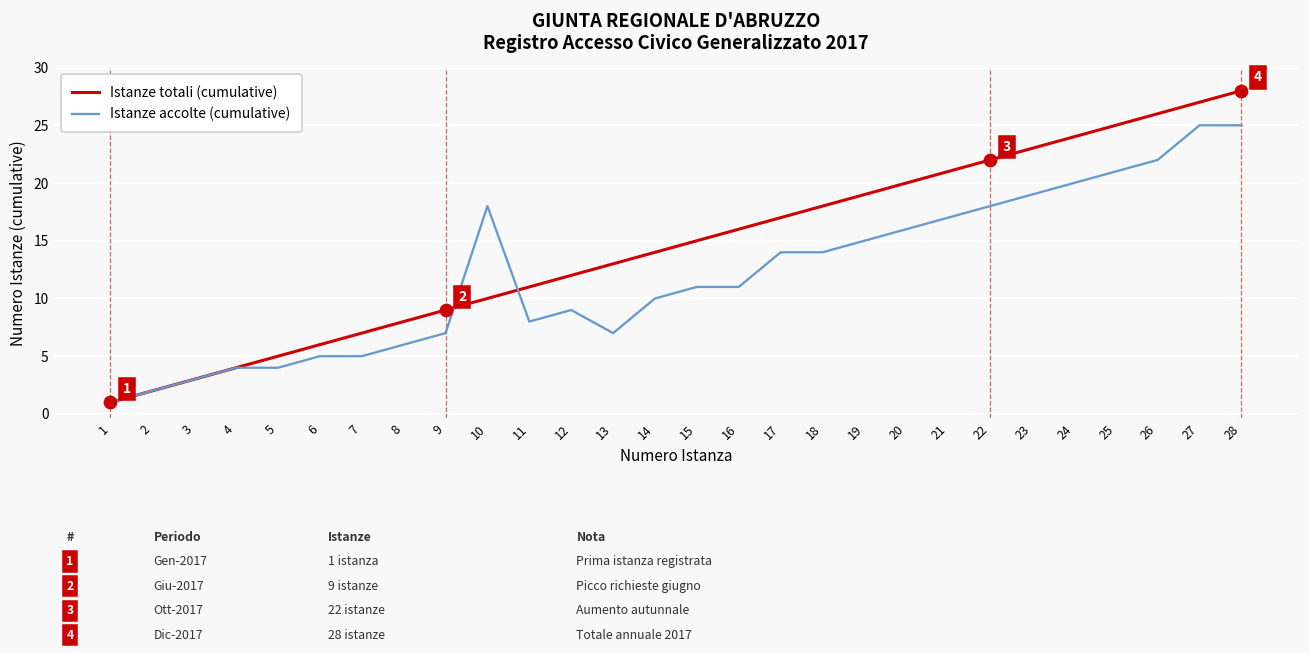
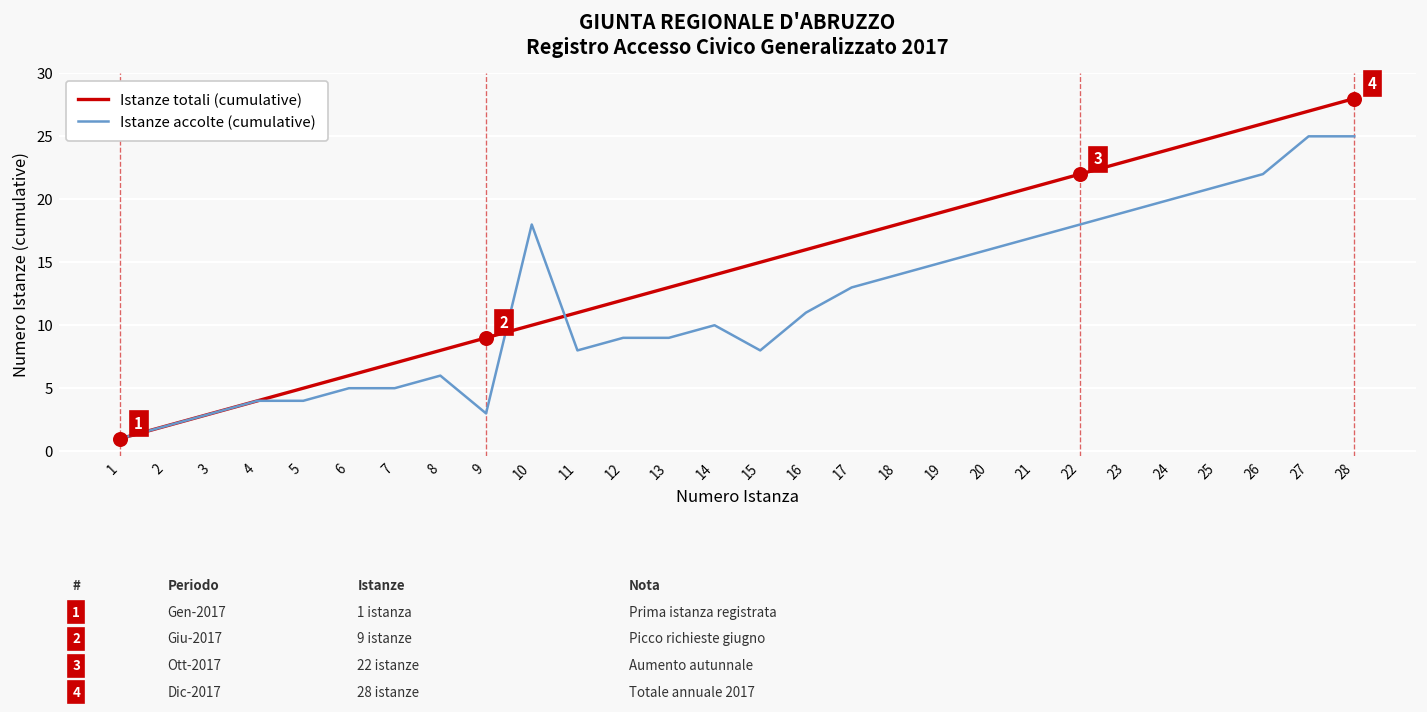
Istanze accolte (cumulative), 9: 7 -> 3
Istanze accolte (cumulative), 13: 7 -> 9
Istanze accolte (cumulative), 15: 11 -> 8
Istanze accolte (cumulative), 17: 14 -> 13
